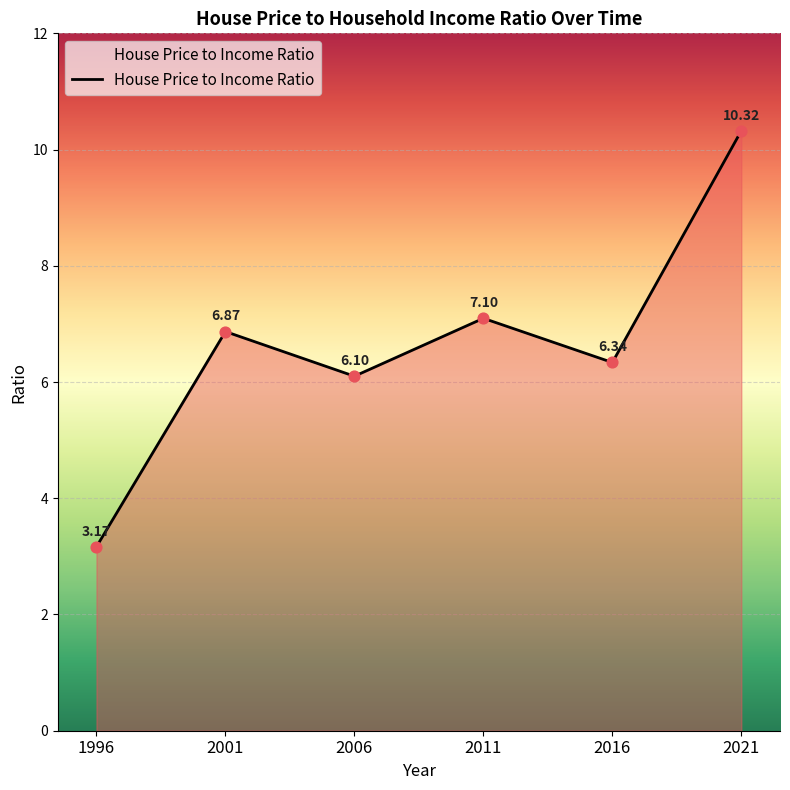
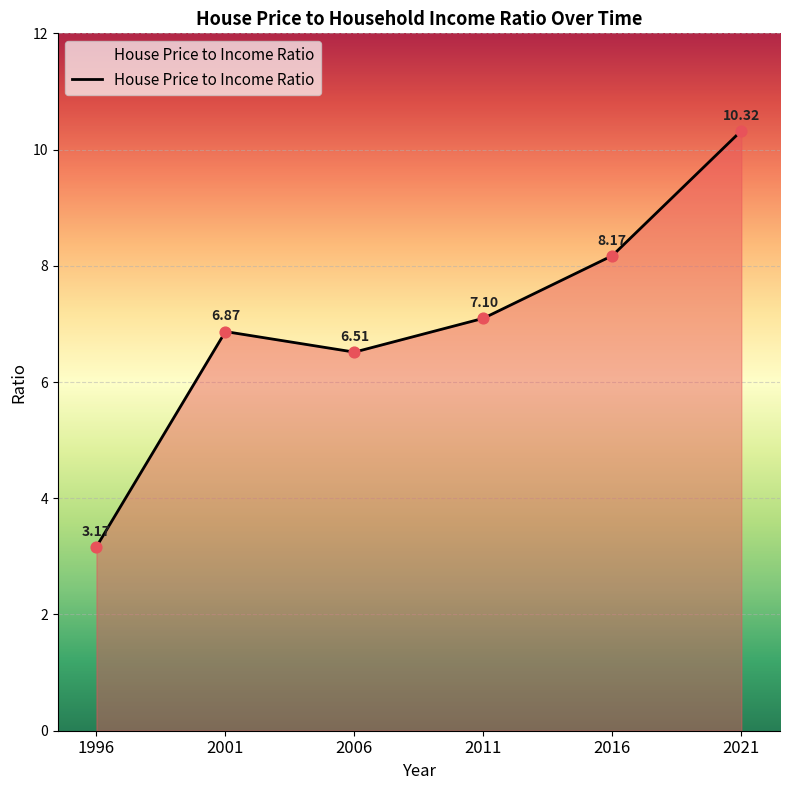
2006: 6.10 -> 6.51
2016: 6.34 -> 8.17
